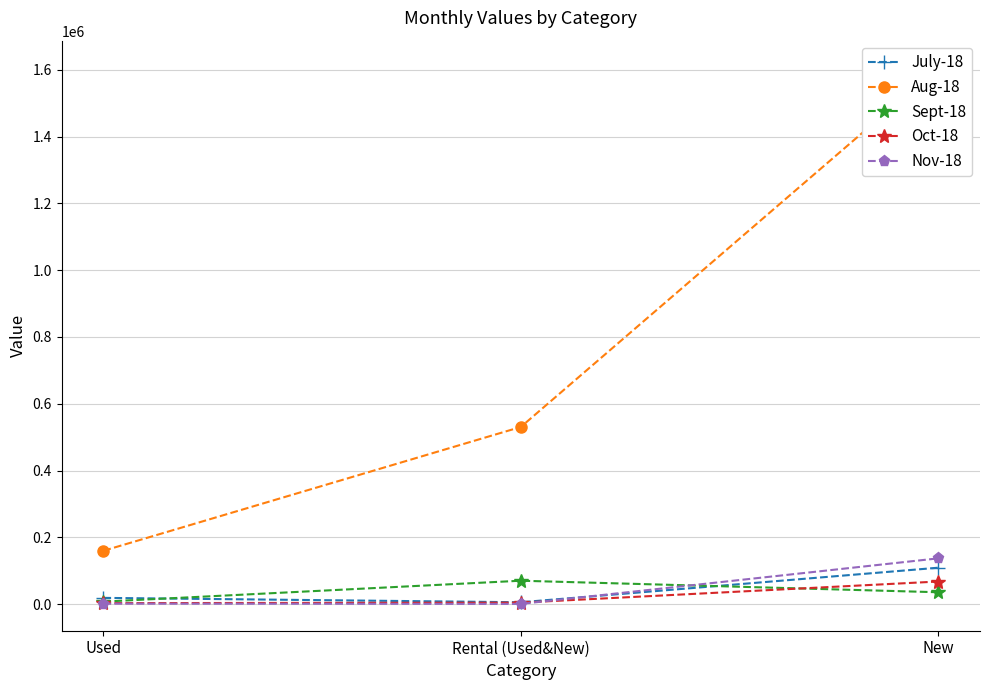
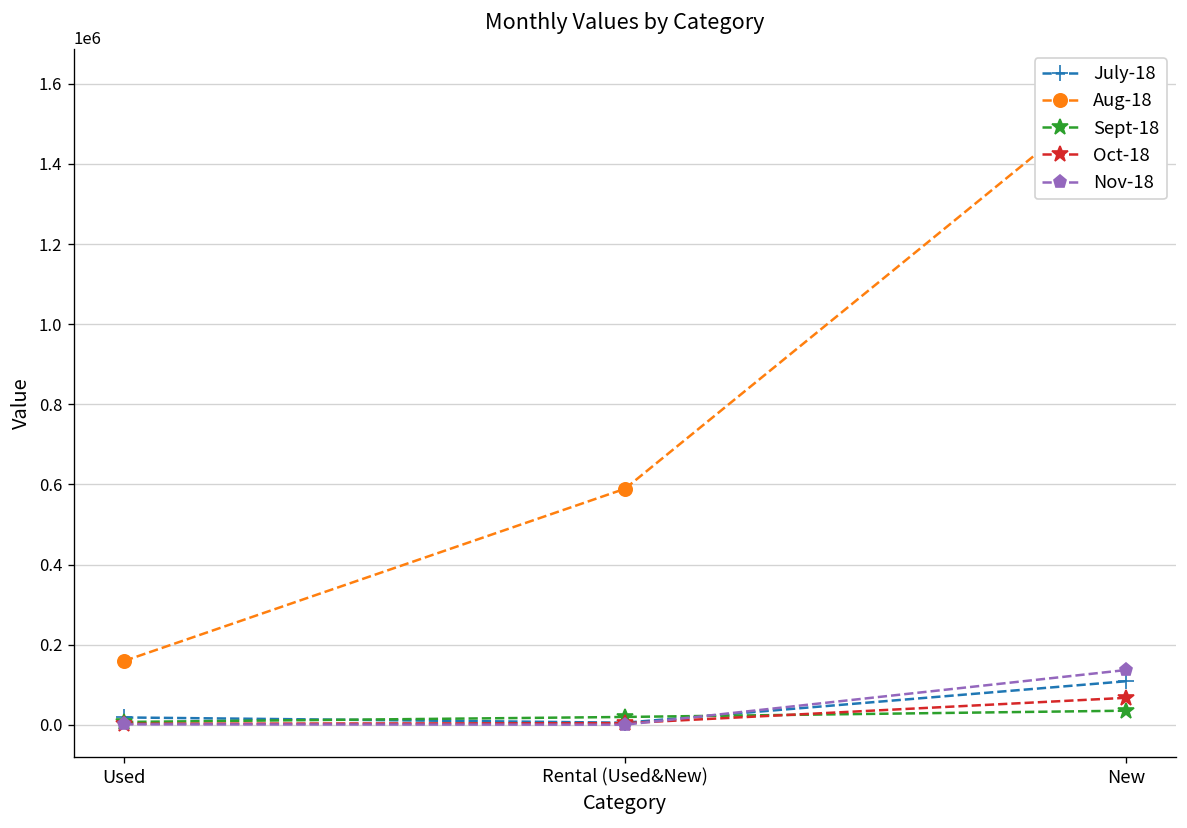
Aug-18, Rental (Used&New): 530000 -> 590000
Sept-18, Rental (Used&New): 70000 -> 20000
